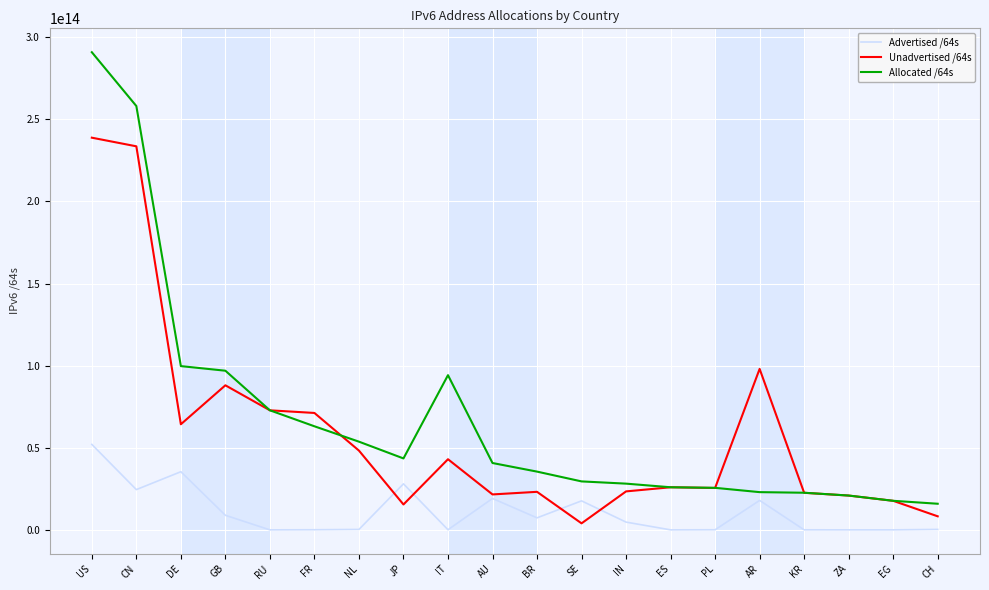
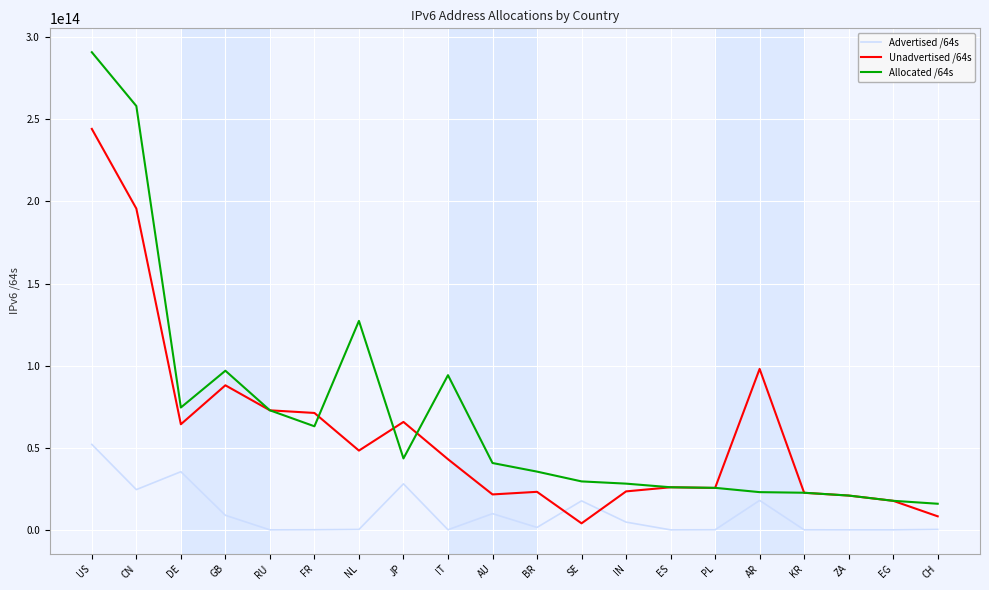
Unadvertised /64s, US: 239000000000000 -> 244000000000000
Unadvertised /64s, CN: 234000000000000 -> 196000000000000
Allocated /64s, DE: 100000000000000 -> 75000000000000
Allocated /64s, NL: 54000000000000 -> 127000000000000
Unadvertised /64s, JP: 15000000000000 -> 66000000000000
Advertised /64s, AU: 19000000000000 -> 10000000000000
Advertised /64s, BR: 7000000000000 -> 1000000000000
